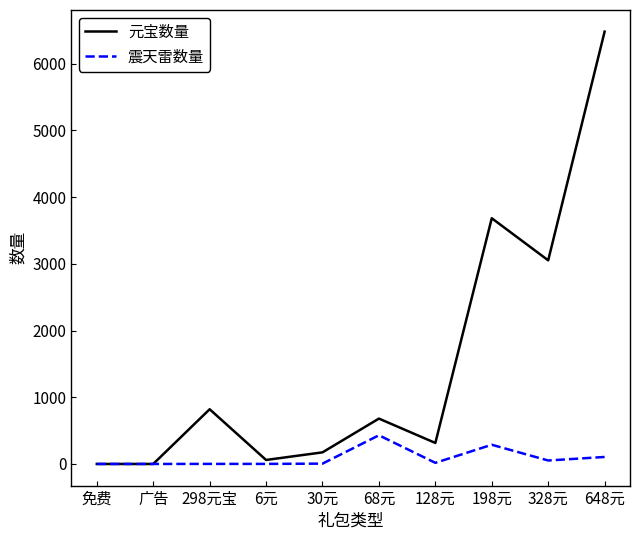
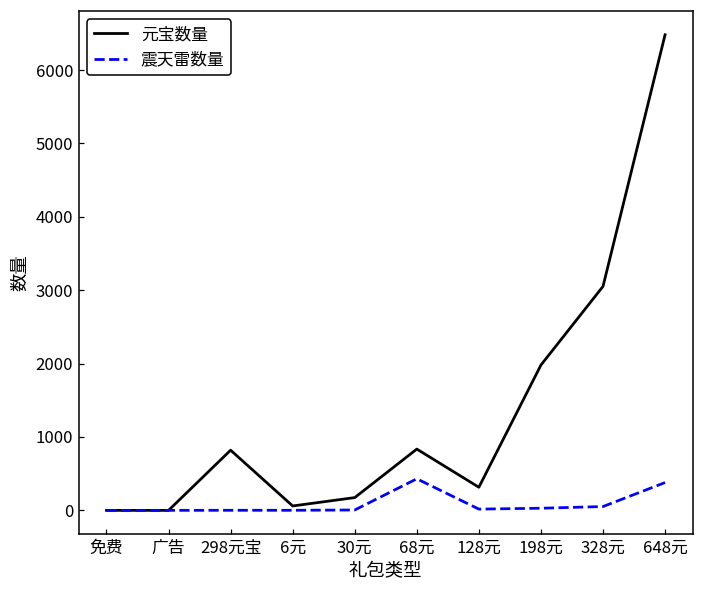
元宝数量, 68元: 700 -> 800
元宝数量, 198元: 3700 -> 2000
震天雷数量, 198元: 300 -> 0
震天雷数量, 648元: 100 -> 400
